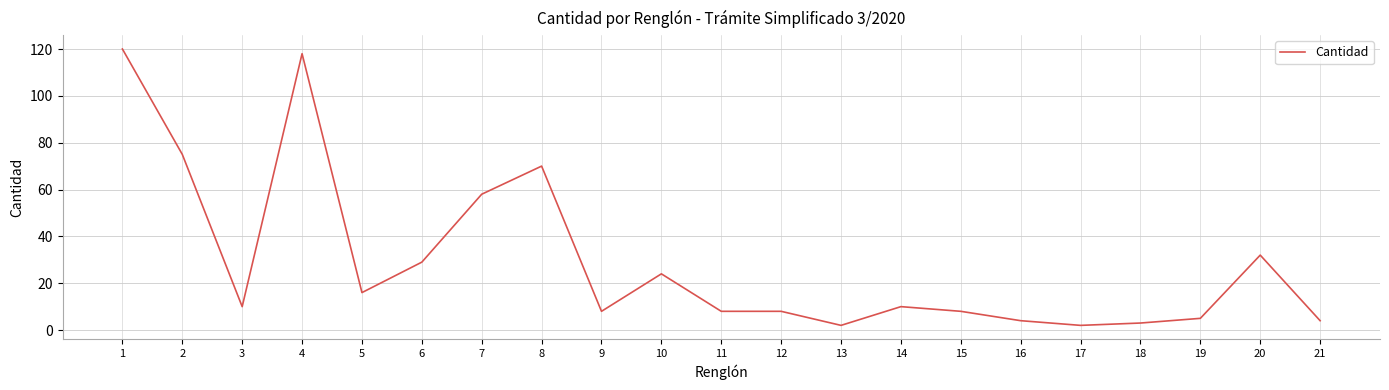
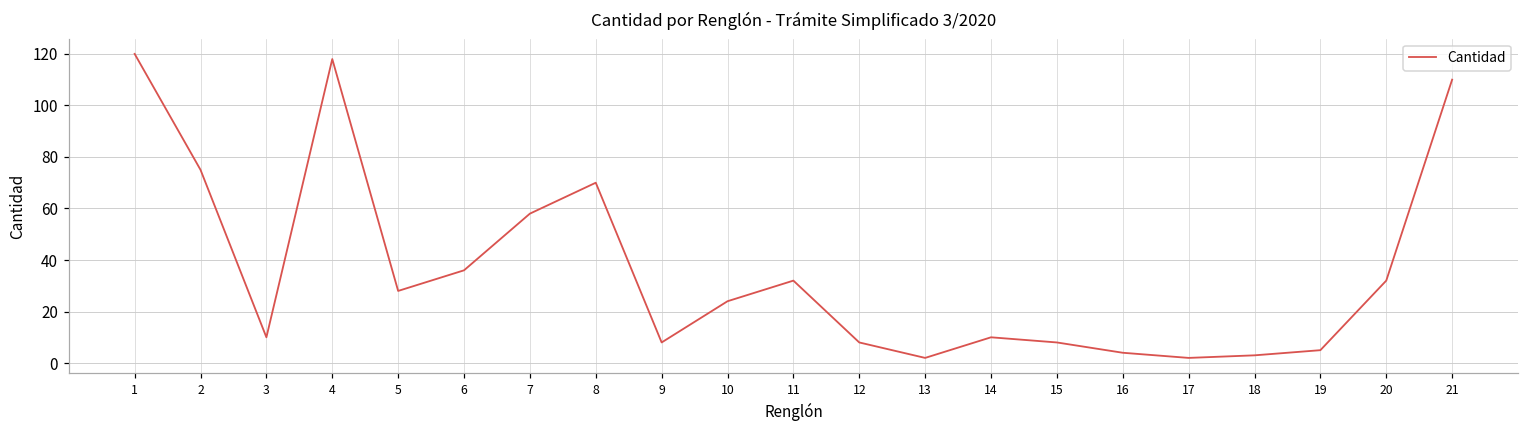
5: 16 -> 28
6: 29 -> 36
11: 8 -> 32
21: 4 -> 110
